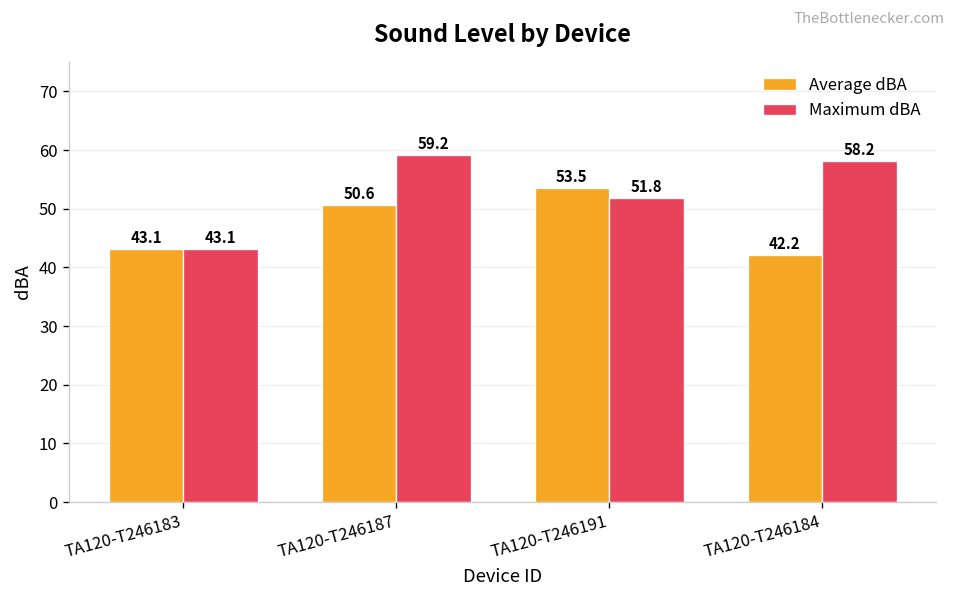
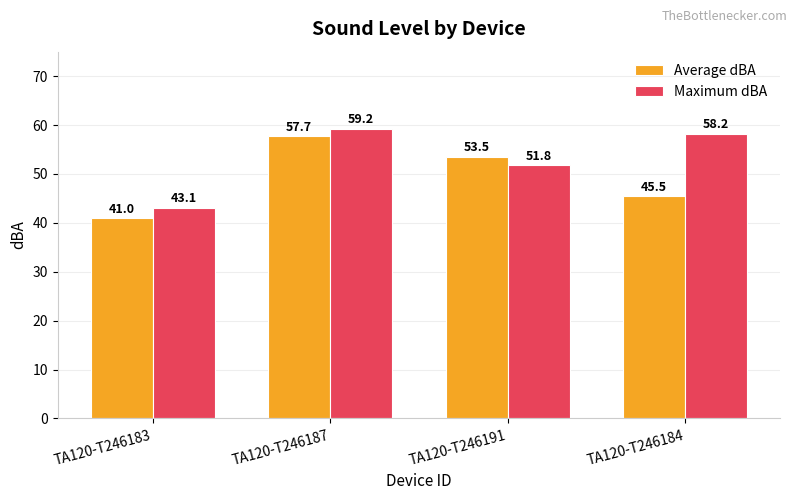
Average dBA, TA120-T246183: 43.1 -> 41.0
Average dBA, TA120-T246187: 50.6 -> 57.7
Average dBA, TA120-T246184: 42.2 -> 45.5
